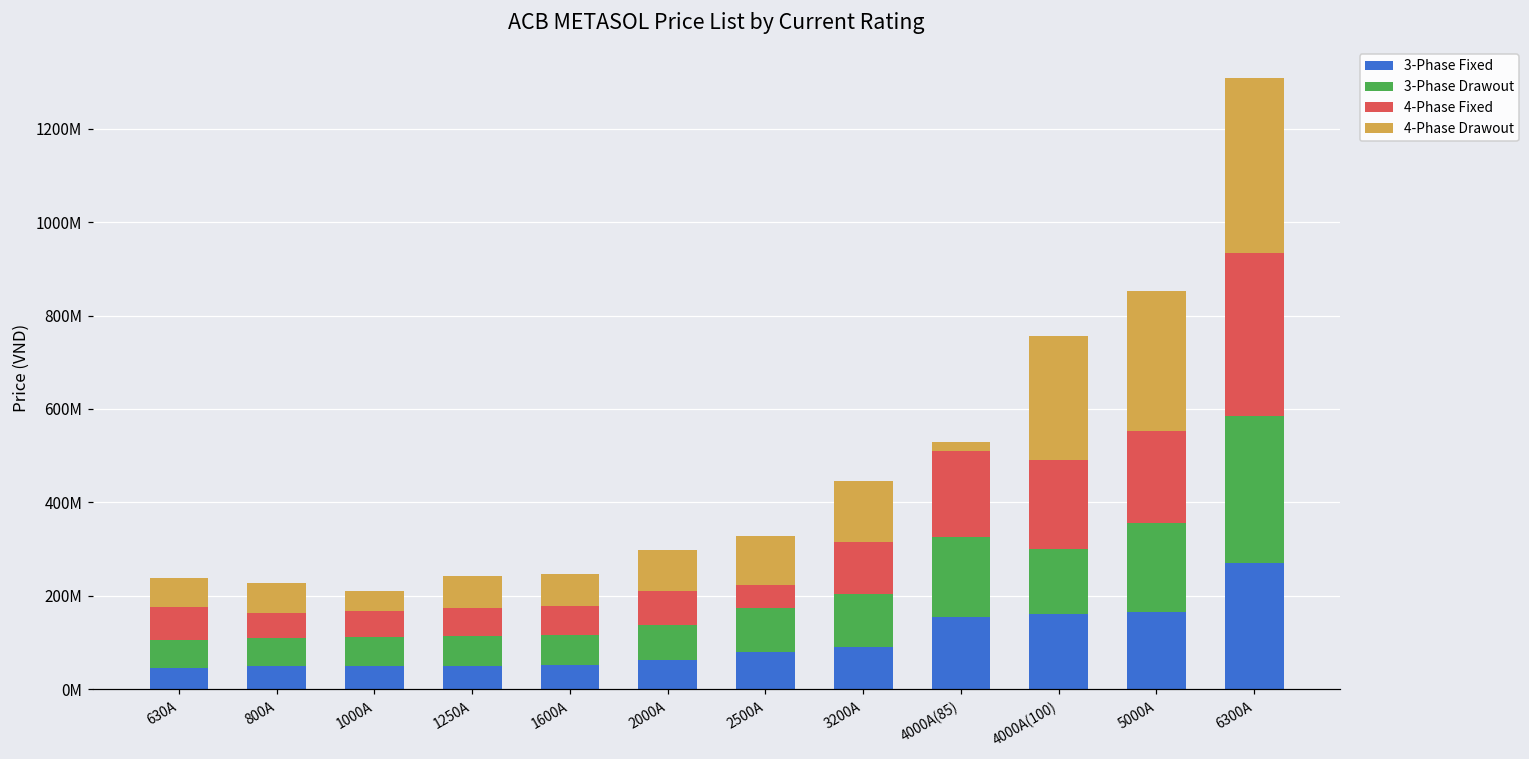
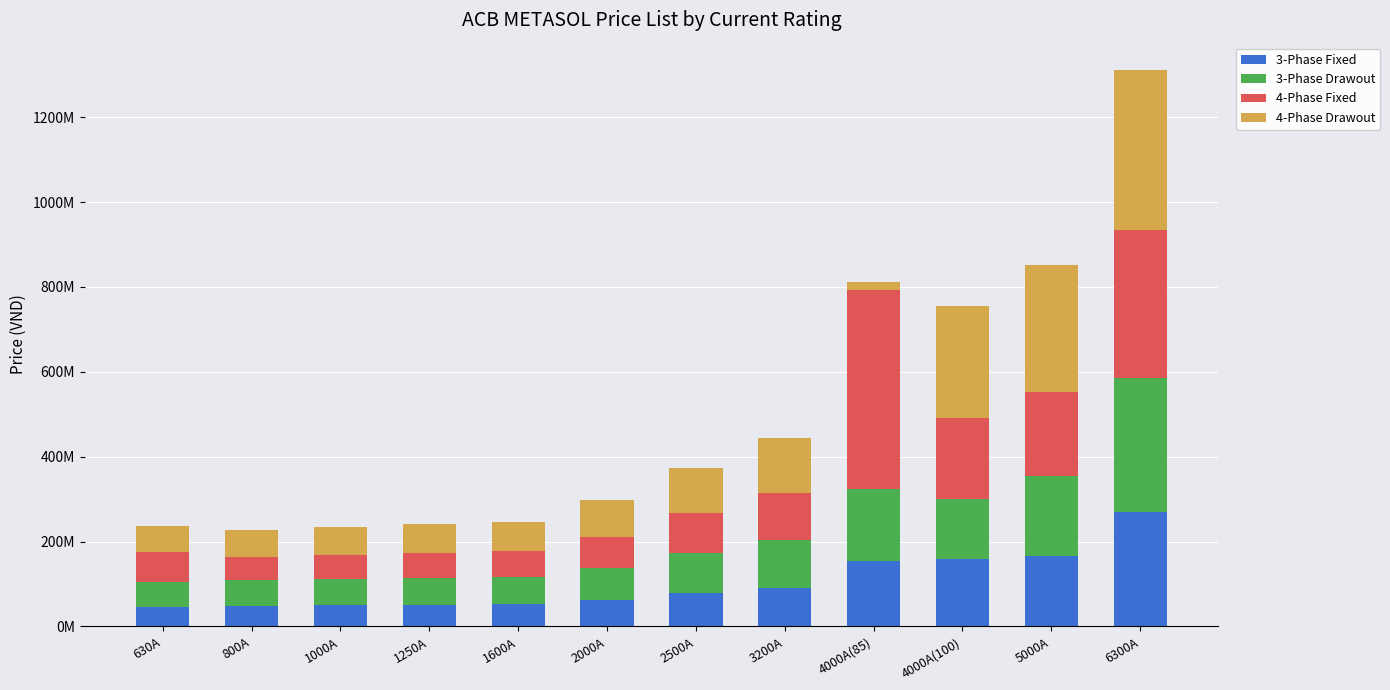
4-Phase Drawout, 1000A: 40000000 -> 70000000
4-Phase Fixed, 2500A: 50000000 -> 100000000
4-Phase Fixed, 4000A(85): 190000000 -> 470000000
